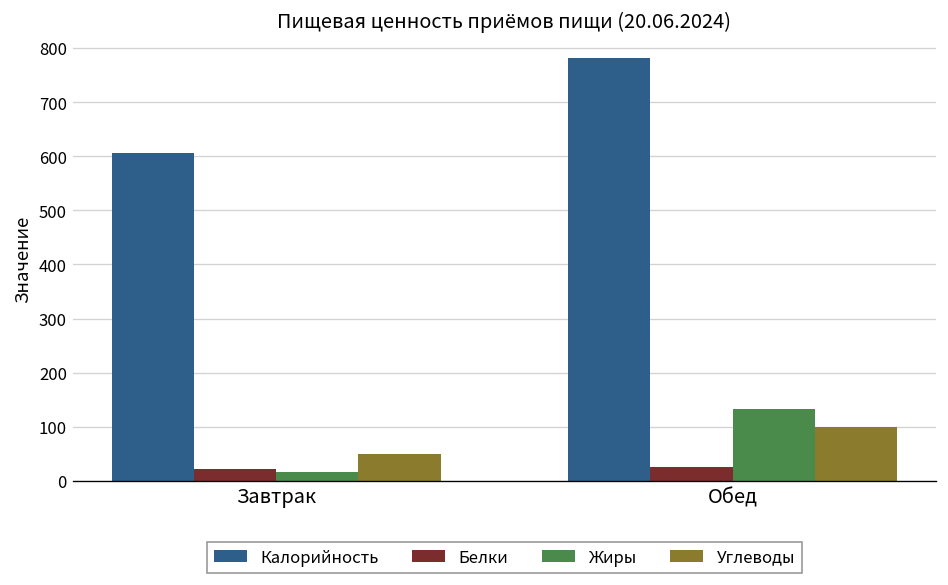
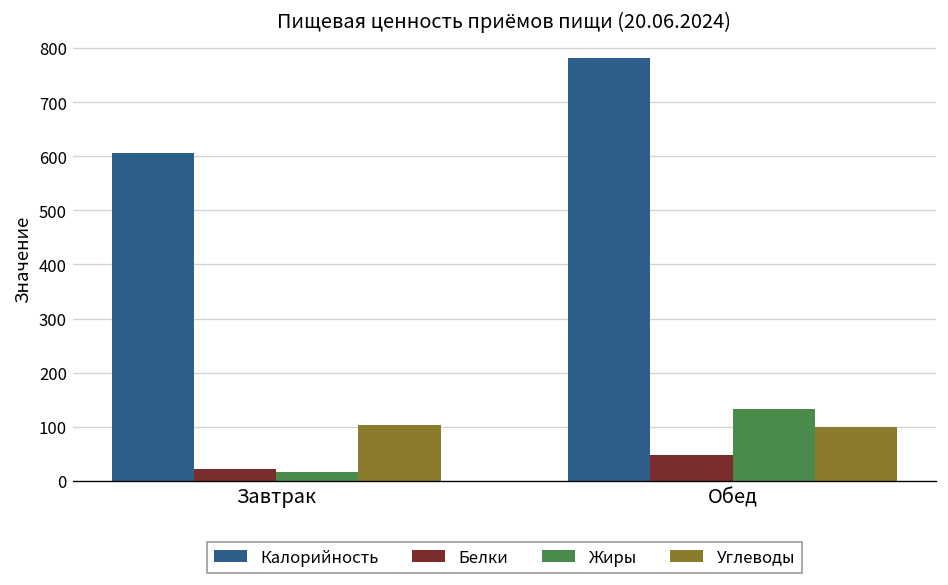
Углеводы, Завтрак: 50 -> 100
Белки, Обед: 30 -> 50
